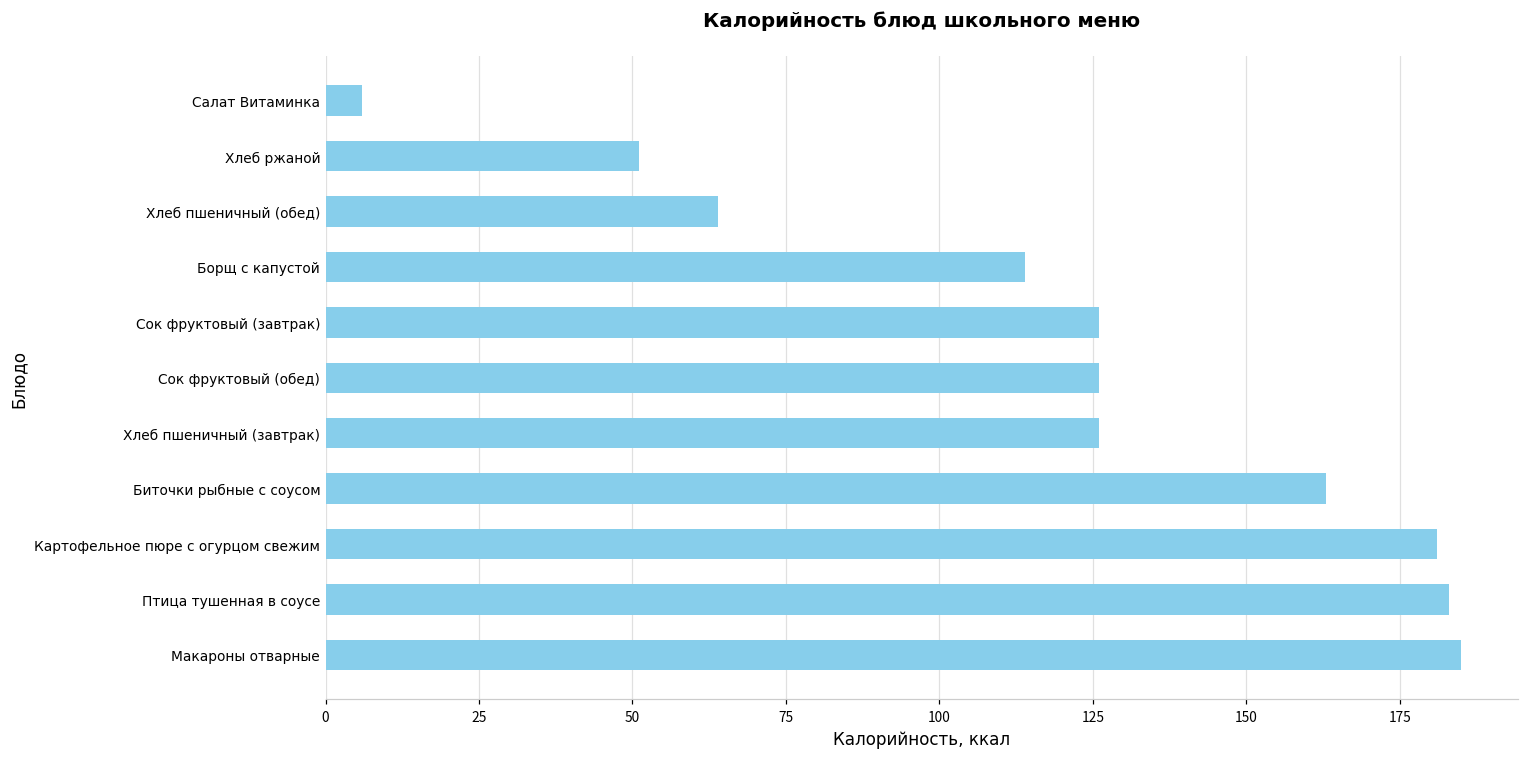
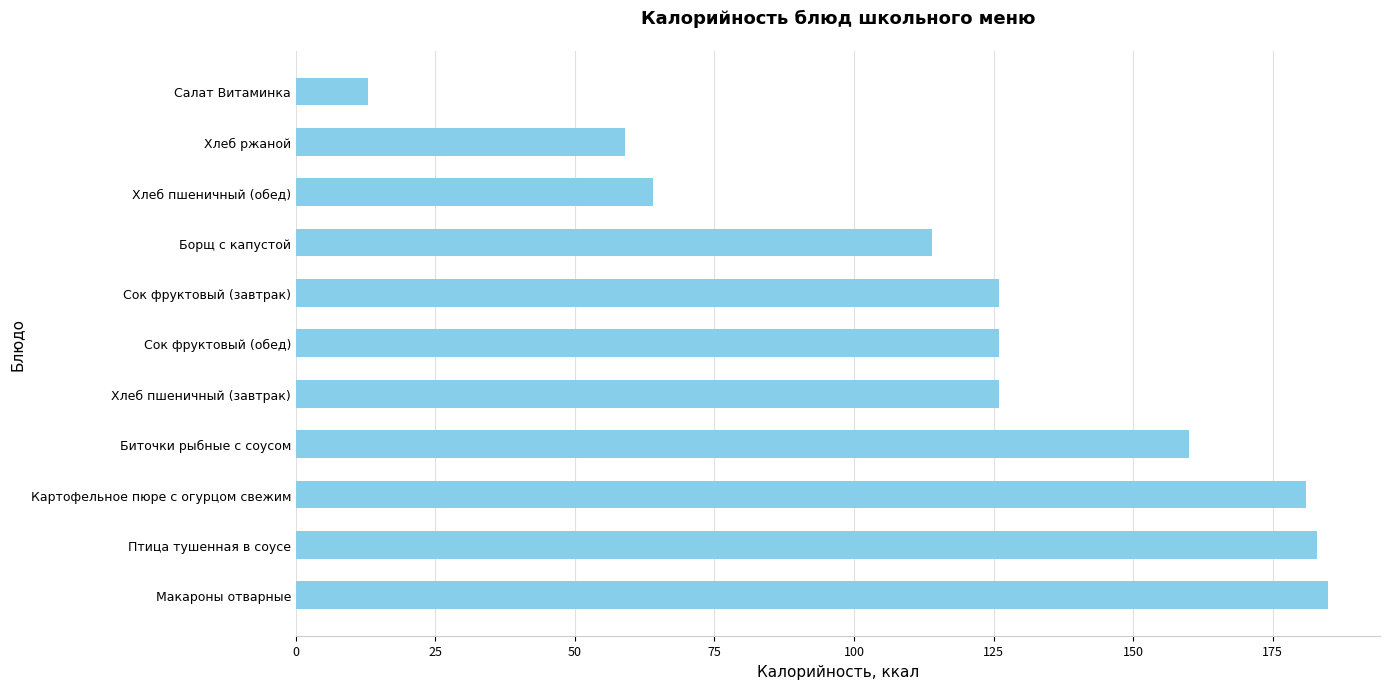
Салат Витаминка: 6 -> 13
Хлеб ржаной: 51 -> 59
Биточки рыбные с соусом: 163 -> 160
